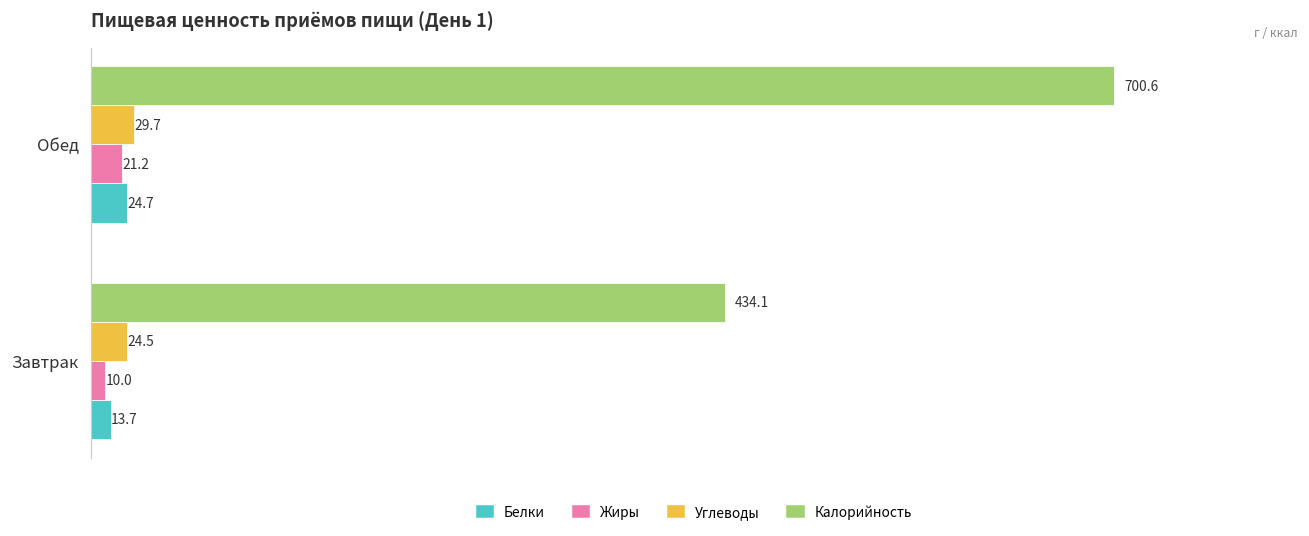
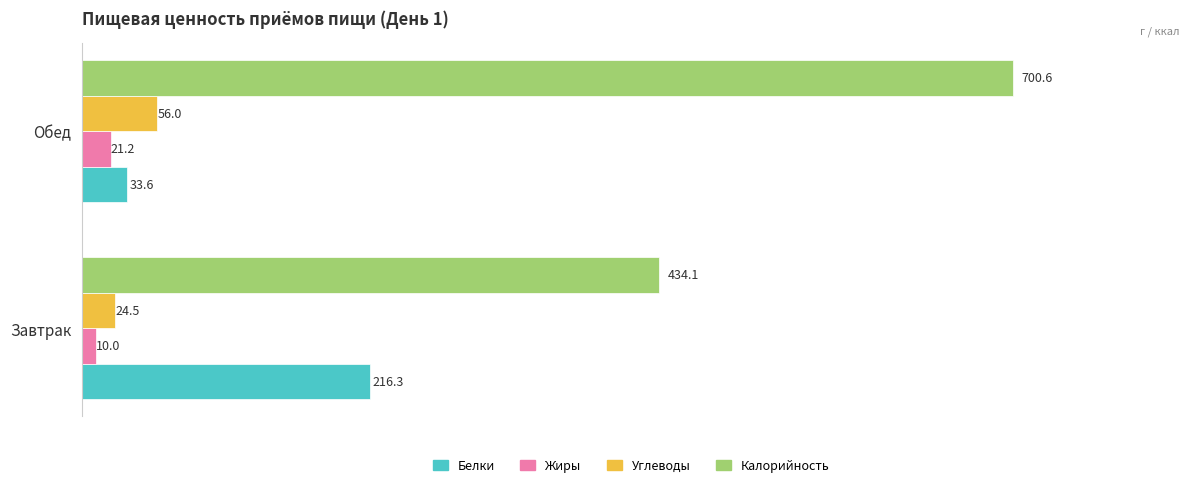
Углеводы, Обед: 29.7 -> 56.0
Белки, Обед: 24.7 -> 33.6
Белки, Завтрак: 13.7 -> 216.3
